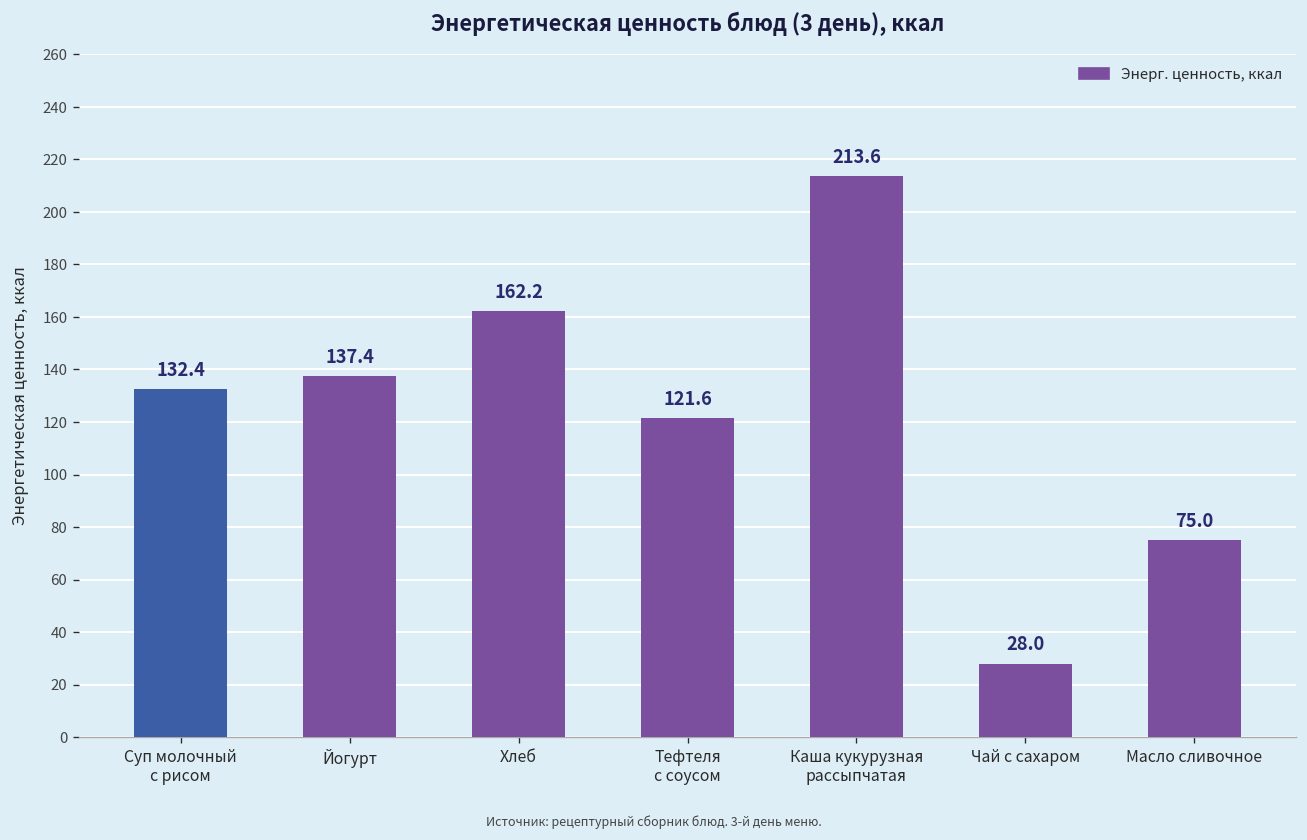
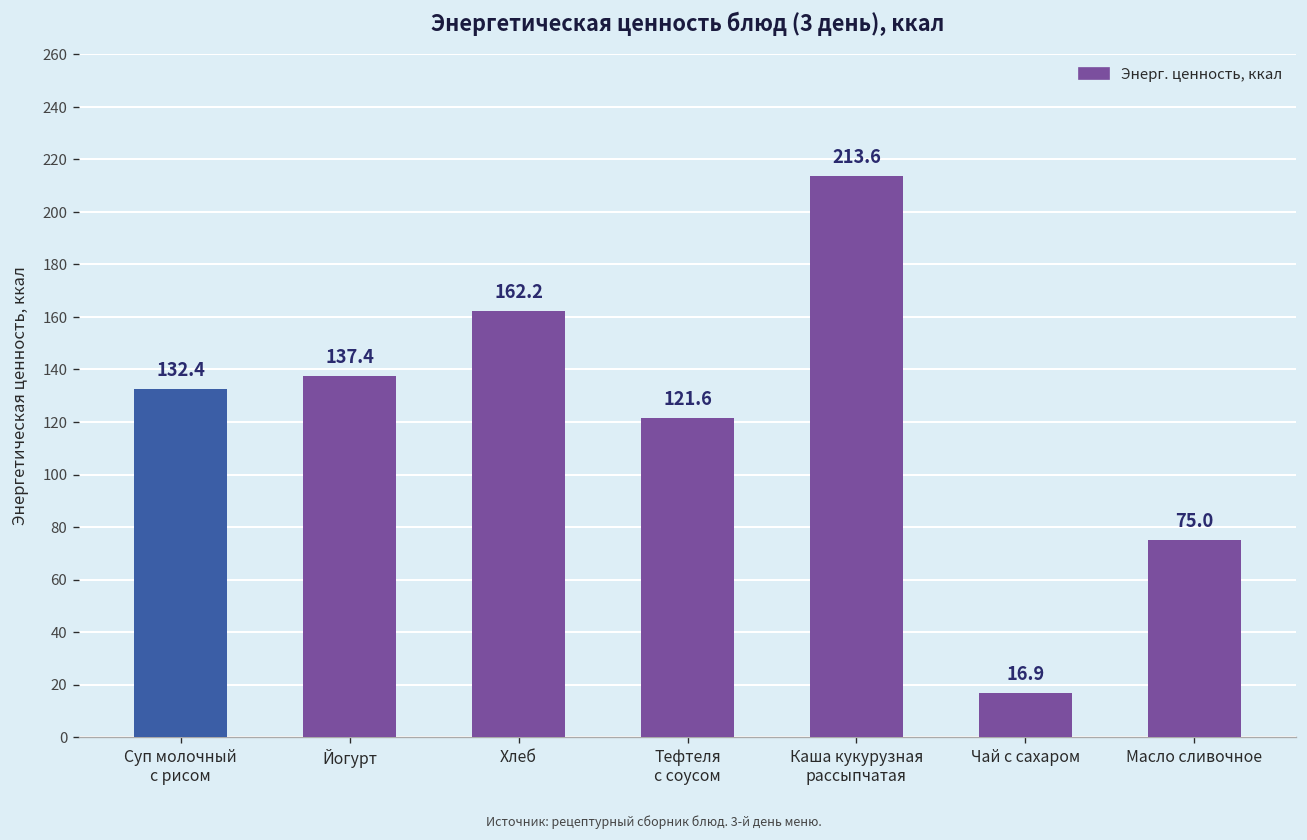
Чай с сахаром: 28.0 -> 16.9
